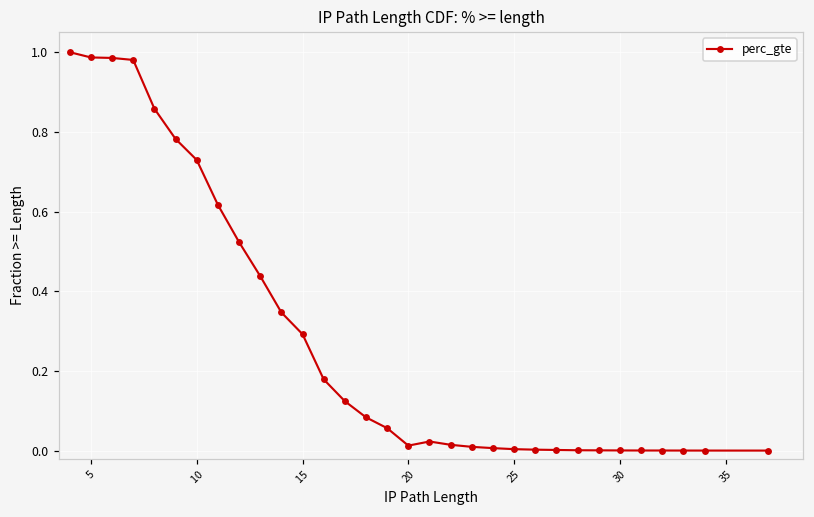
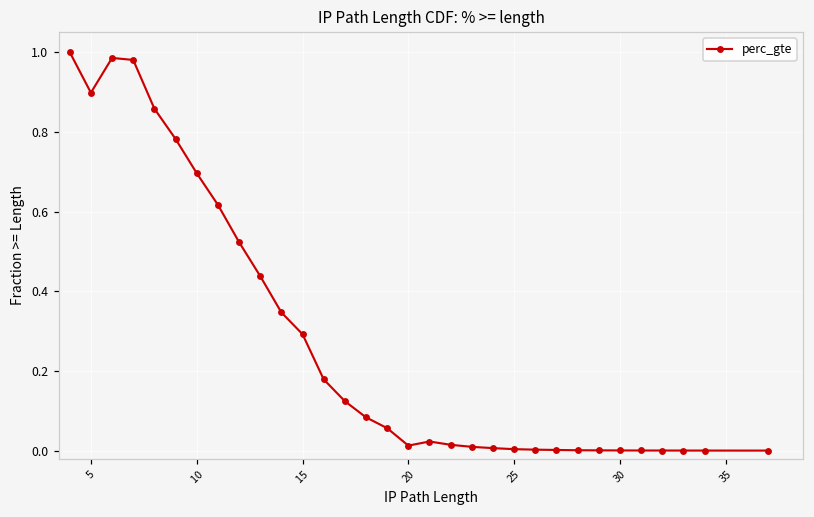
5: 0.99 -> 0.90
10: 0.73 -> 0.70
